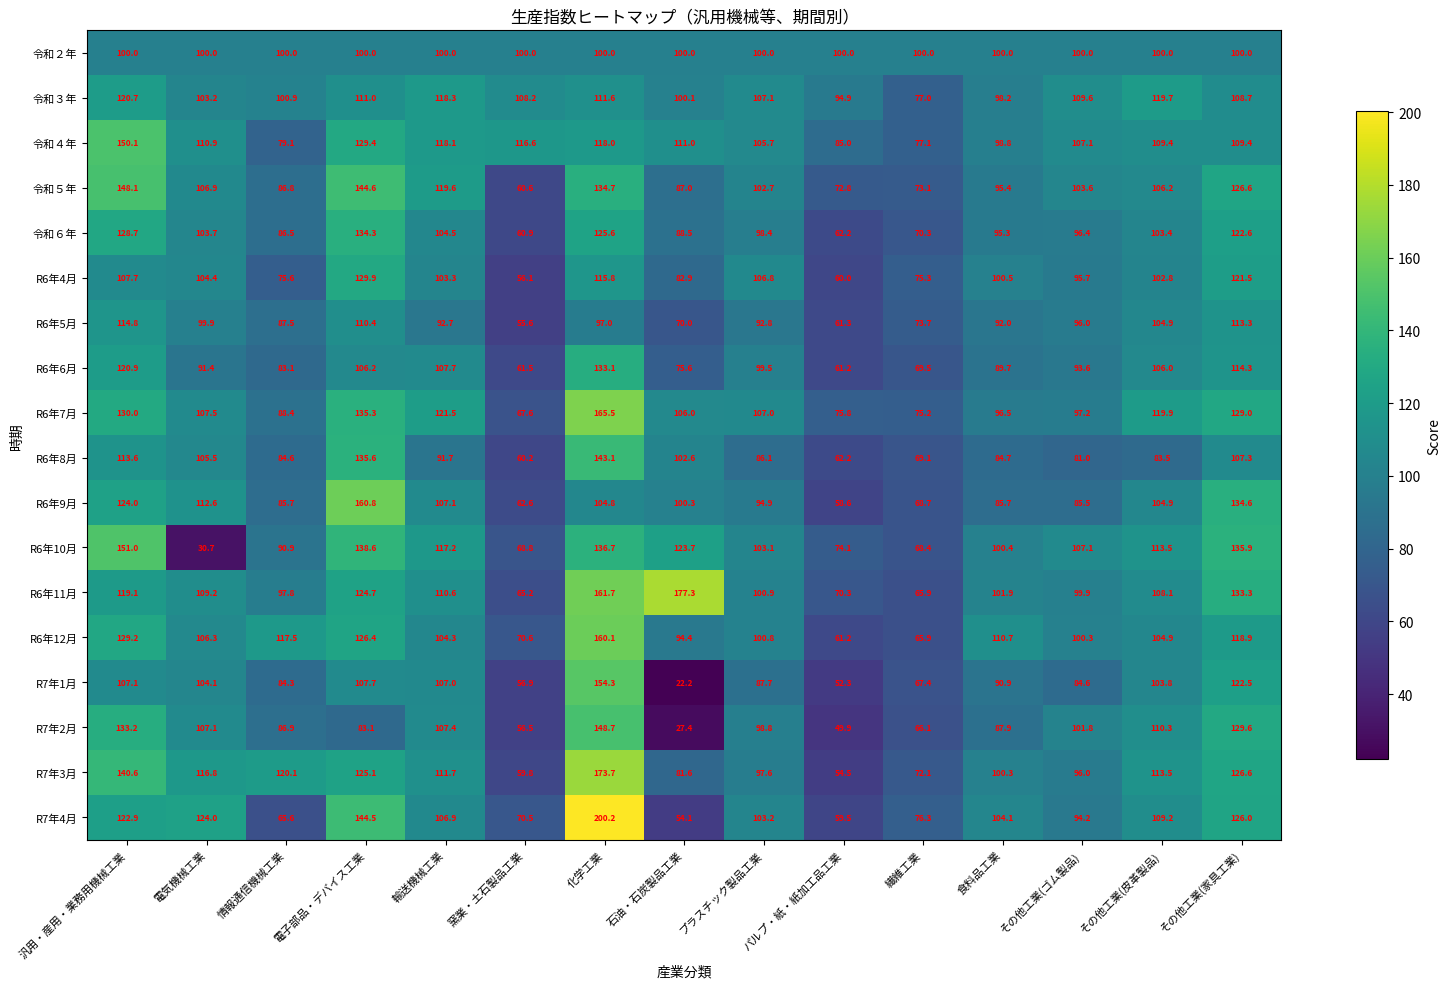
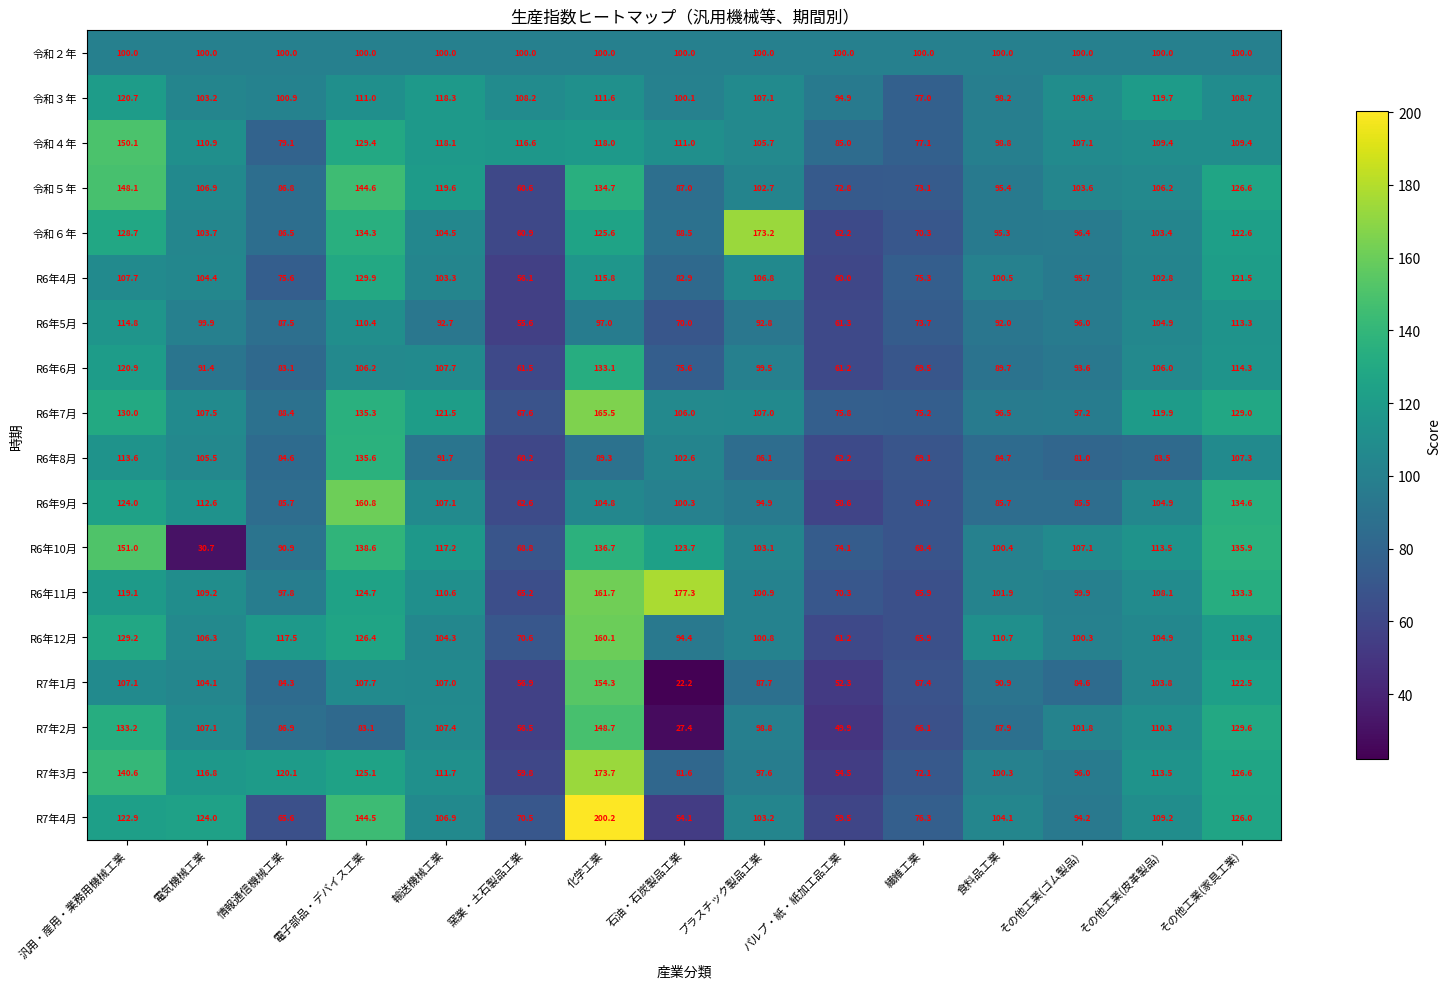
令和６年, プラスチック製品工業: 98.4 -> 173.2
R6年8月, 化学工業: 143.1 -> 89.3
